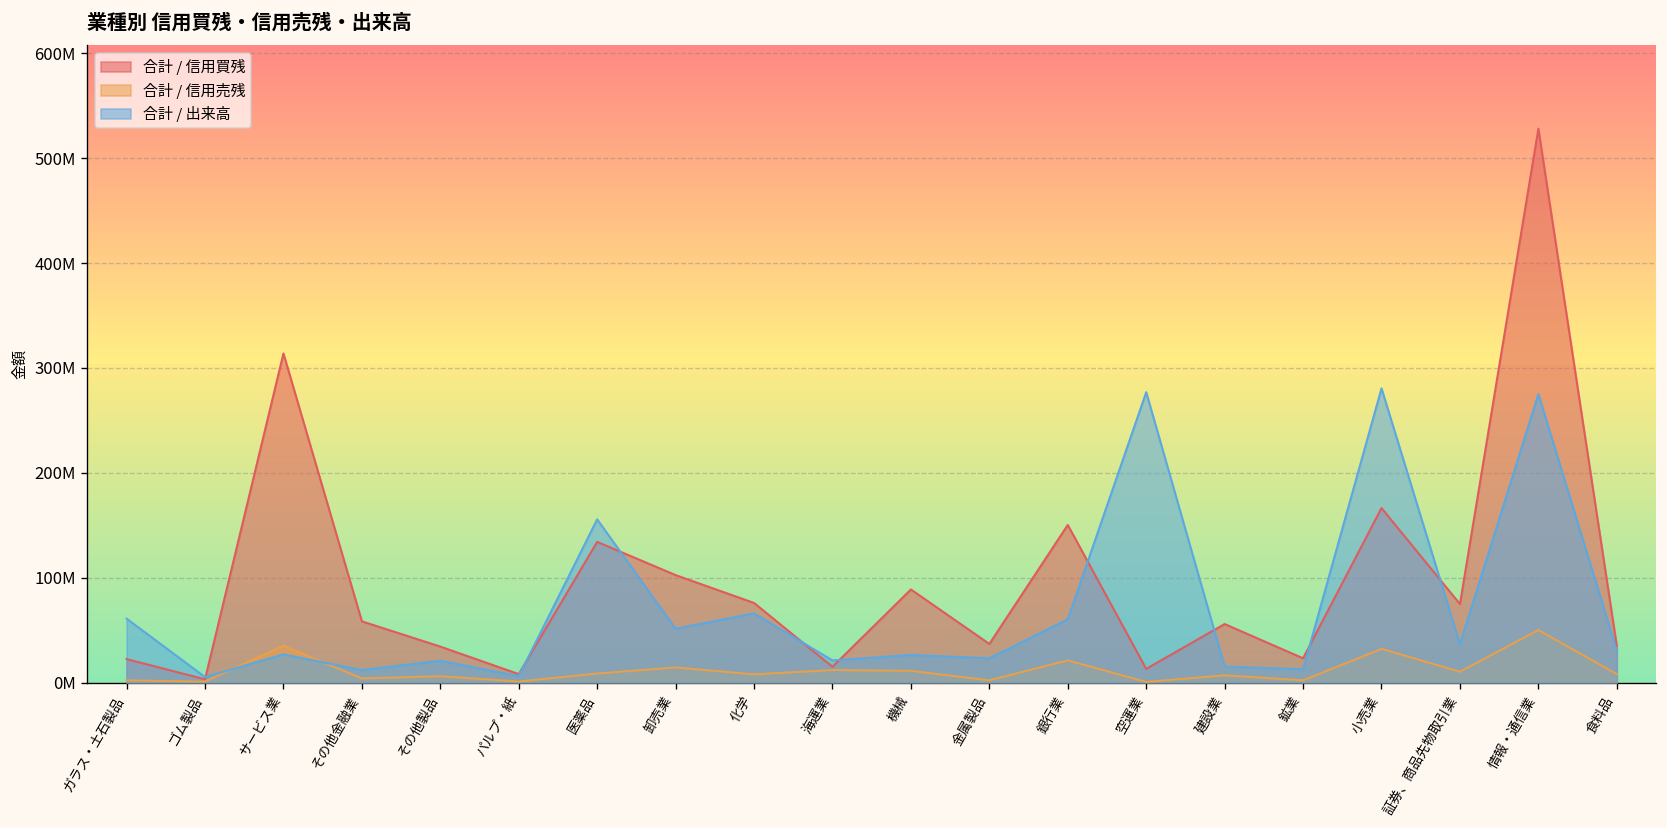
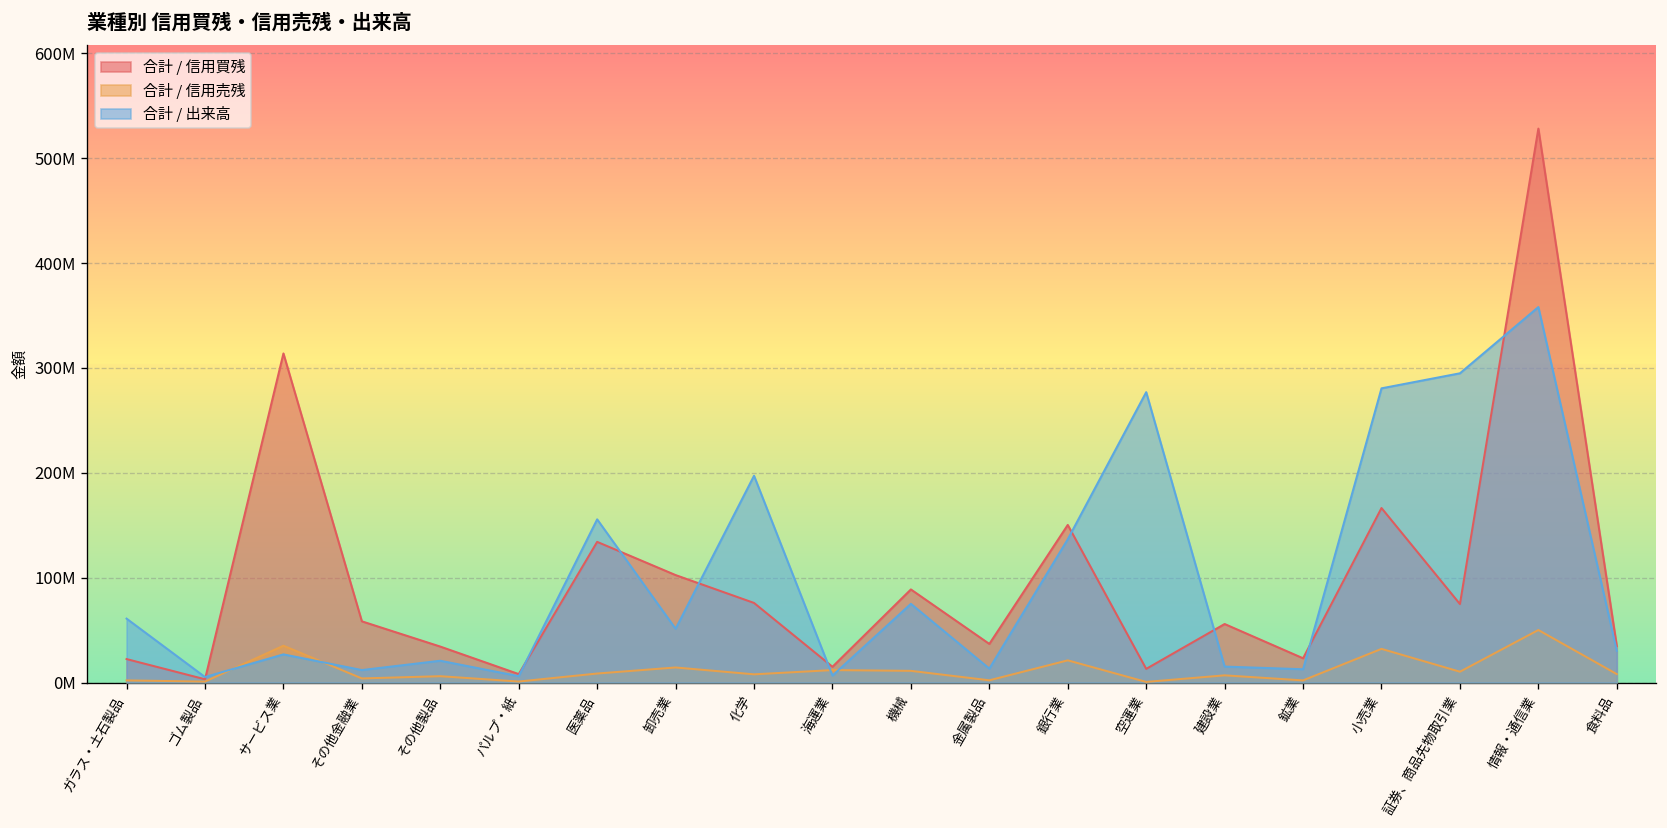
合計 / 出来高, 化学: 70000000 -> 200000000
合計 / 出来高, 海運業: 20000000 -> 10000000
合計 / 出来高, 機械: 30000000 -> 80000000
合計 / 出来高, 金属製品: 20000000 -> 10000000
合計 / 出来高, 銀行業: 60000000 -> 140000000
合計 / 出来高, 証券、商品先物取引業: 40000000 -> 290000000
合計 / 出来高, 情報・通信業: 280000000 -> 360000000
